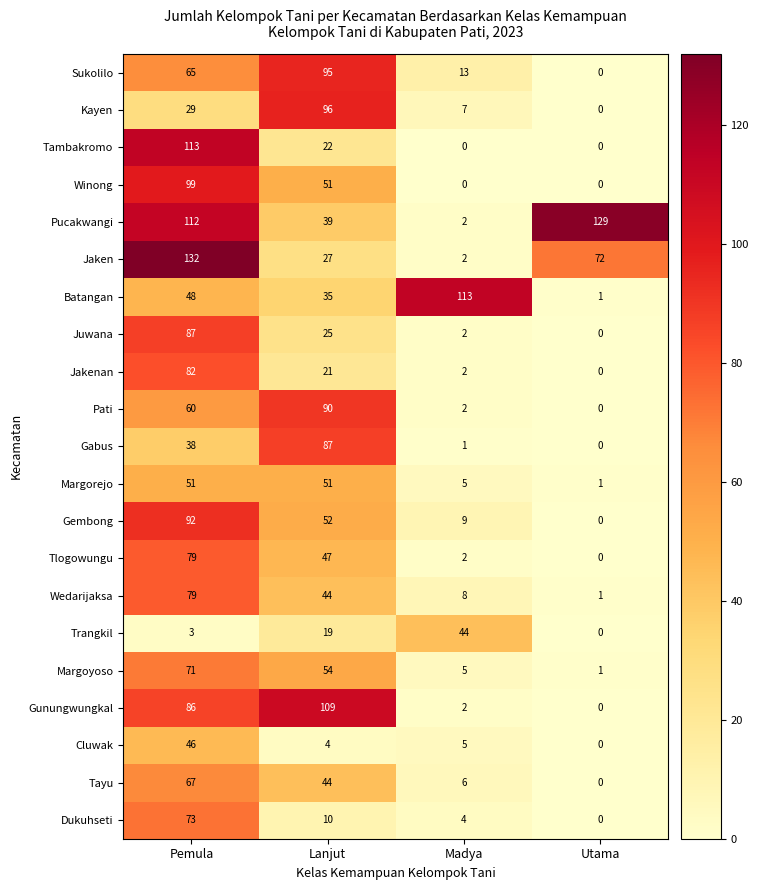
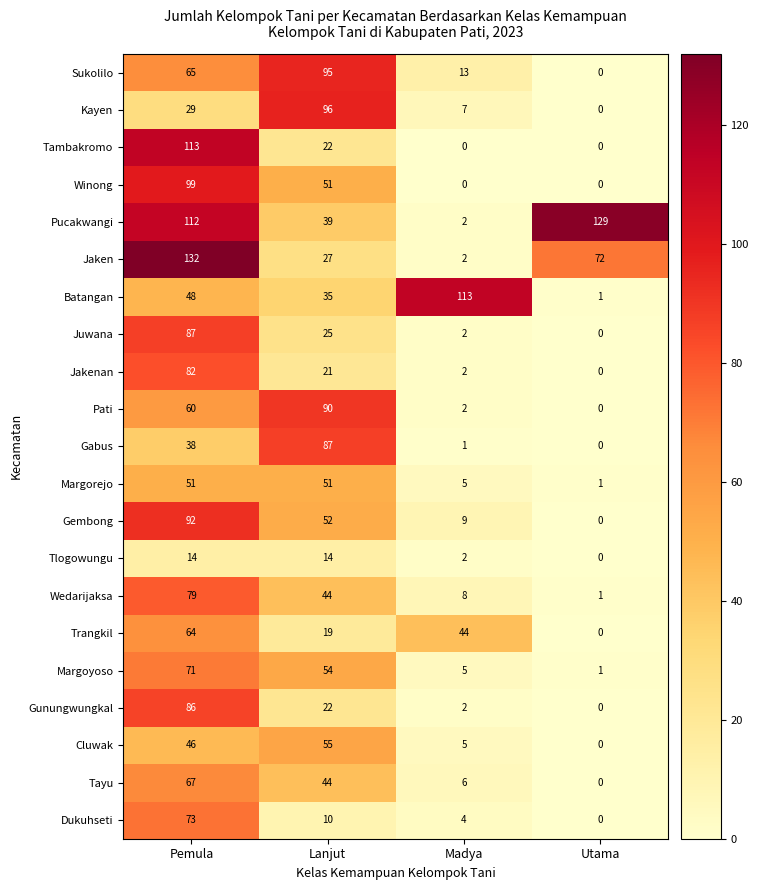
Tlogowungu, Pemula: 79 -> 14
Tlogowungu, Lanjut: 47 -> 14
Trangkil, Pemula: 3 -> 64
Gunungwungkal, Lanjut: 109 -> 22
Cluwak, Lanjut: 4 -> 55
